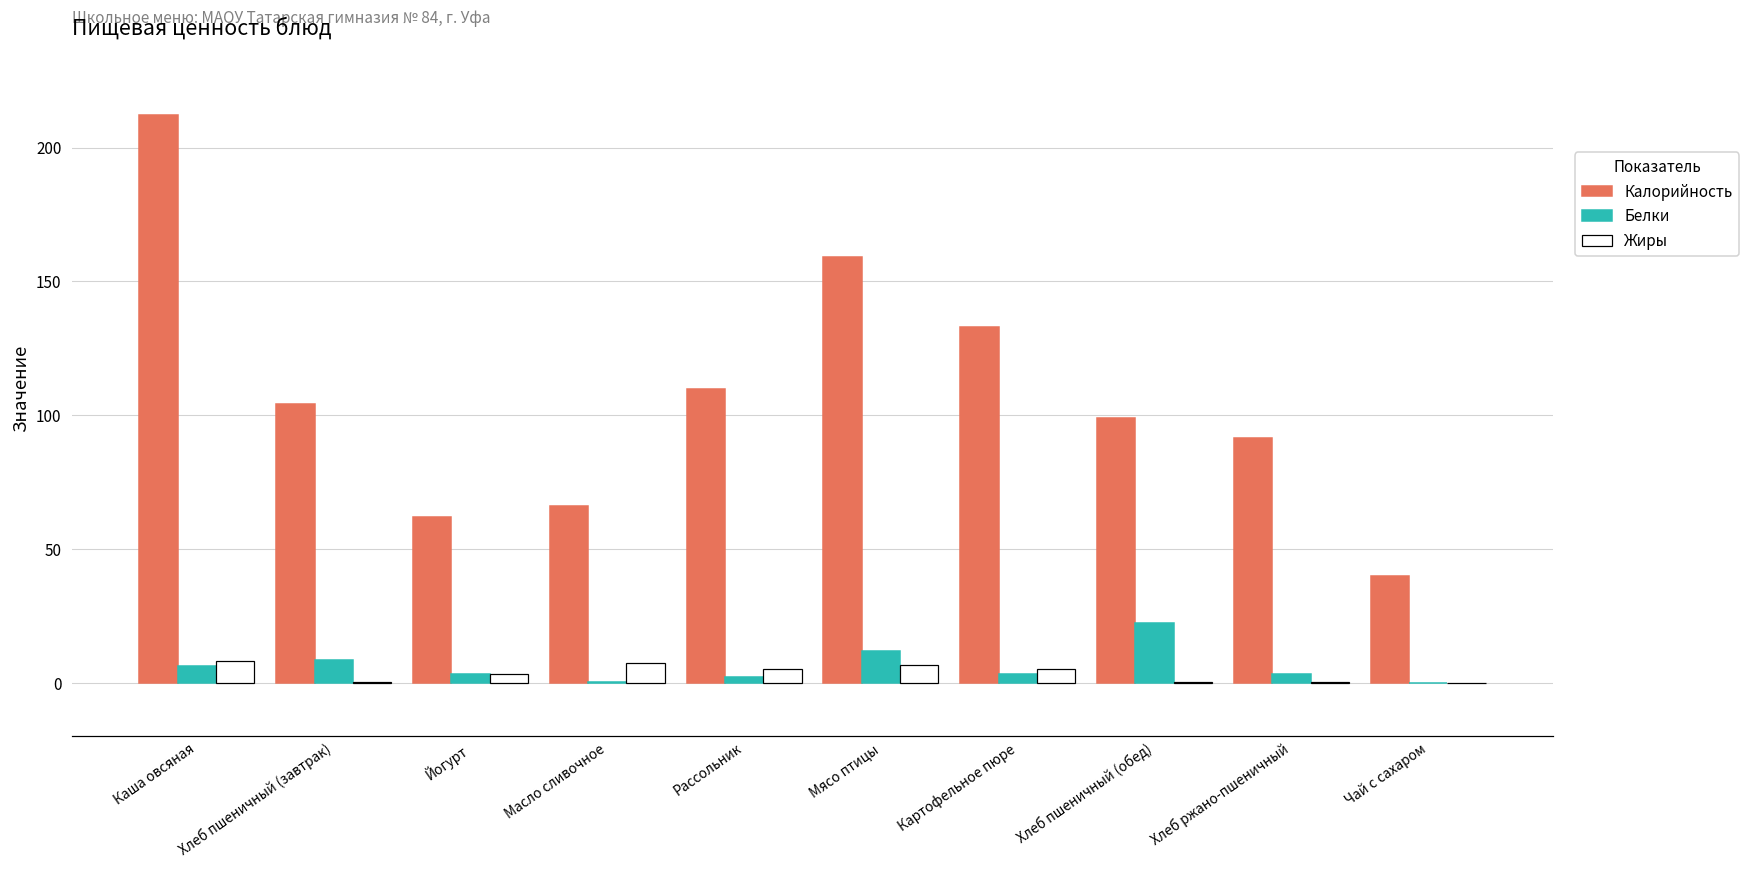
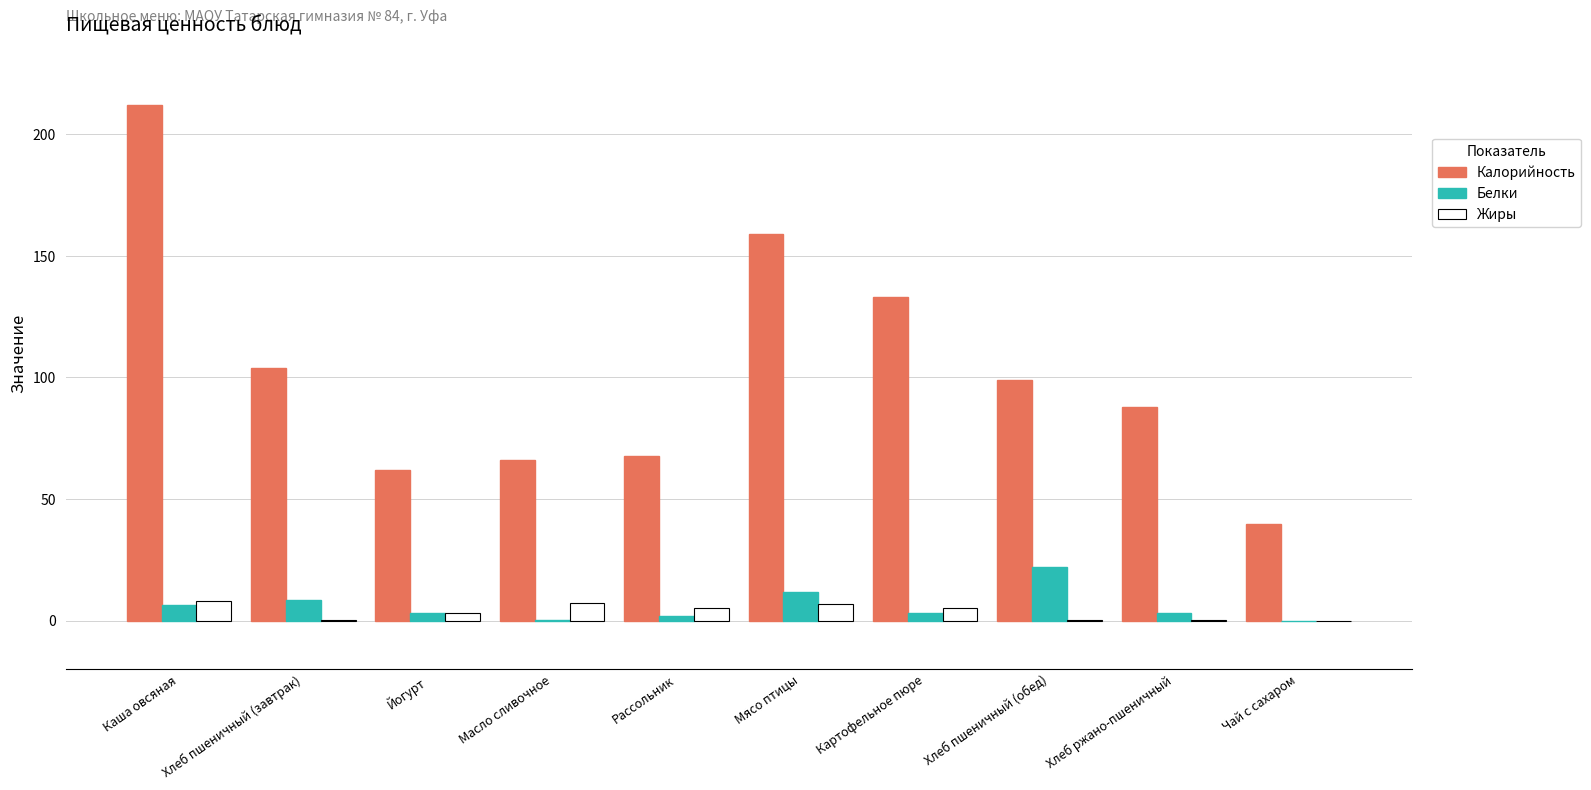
Калорийность, Рассольник: 110 -> 68
Калорийность, Хлеб ржано-пшеничный: 91 -> 88
